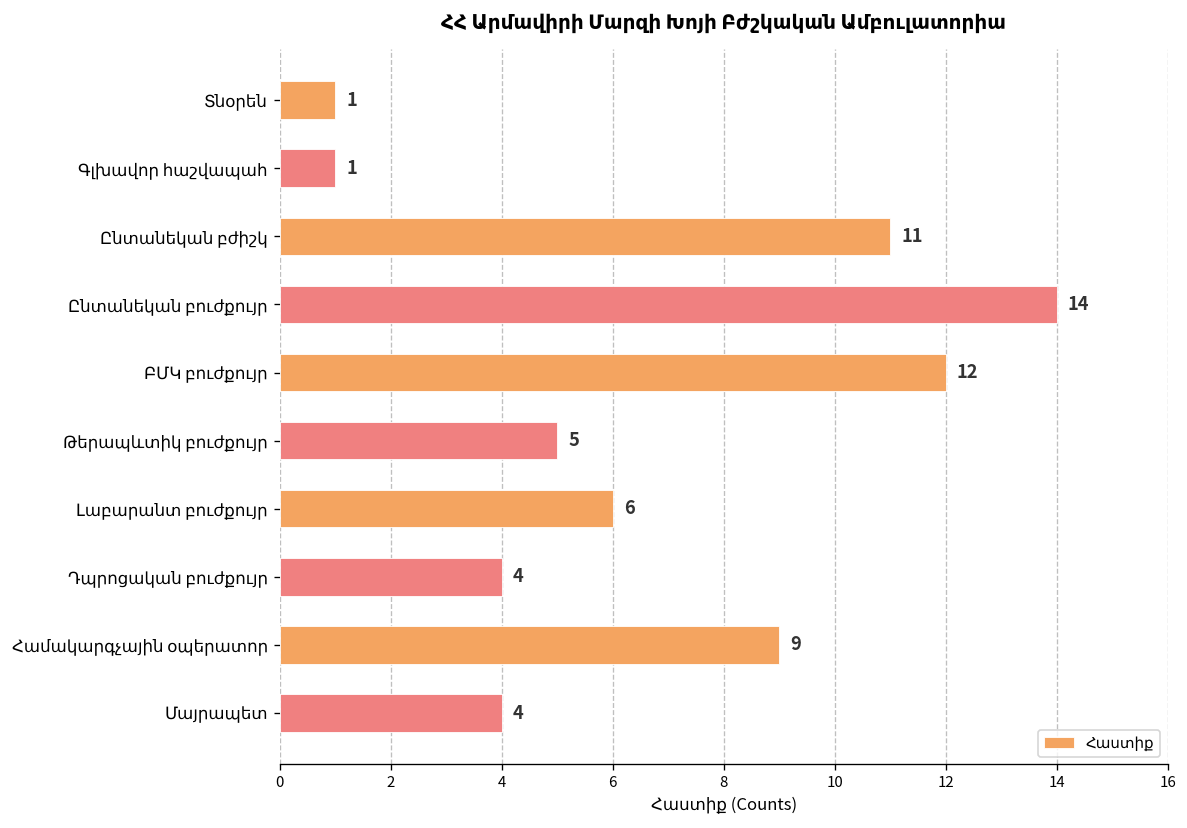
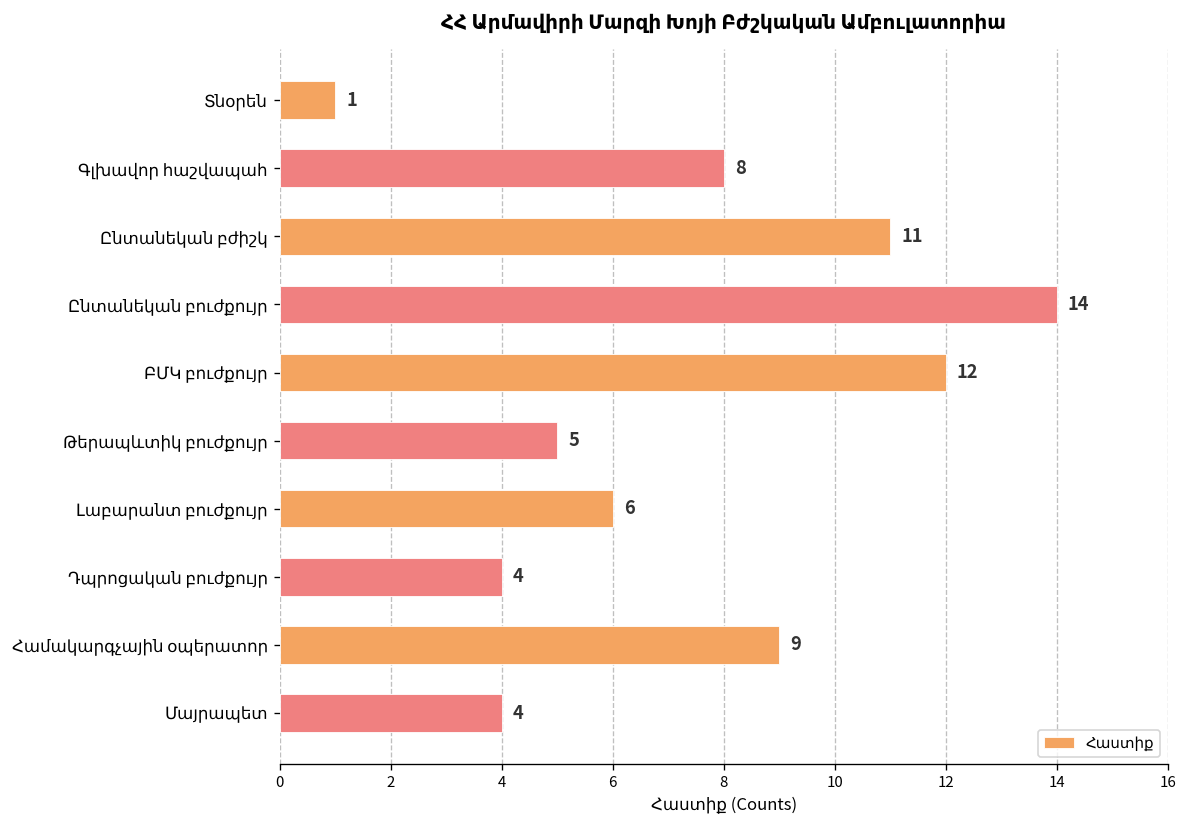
Գլխավոր հաշվապահ: 1 -> 8
